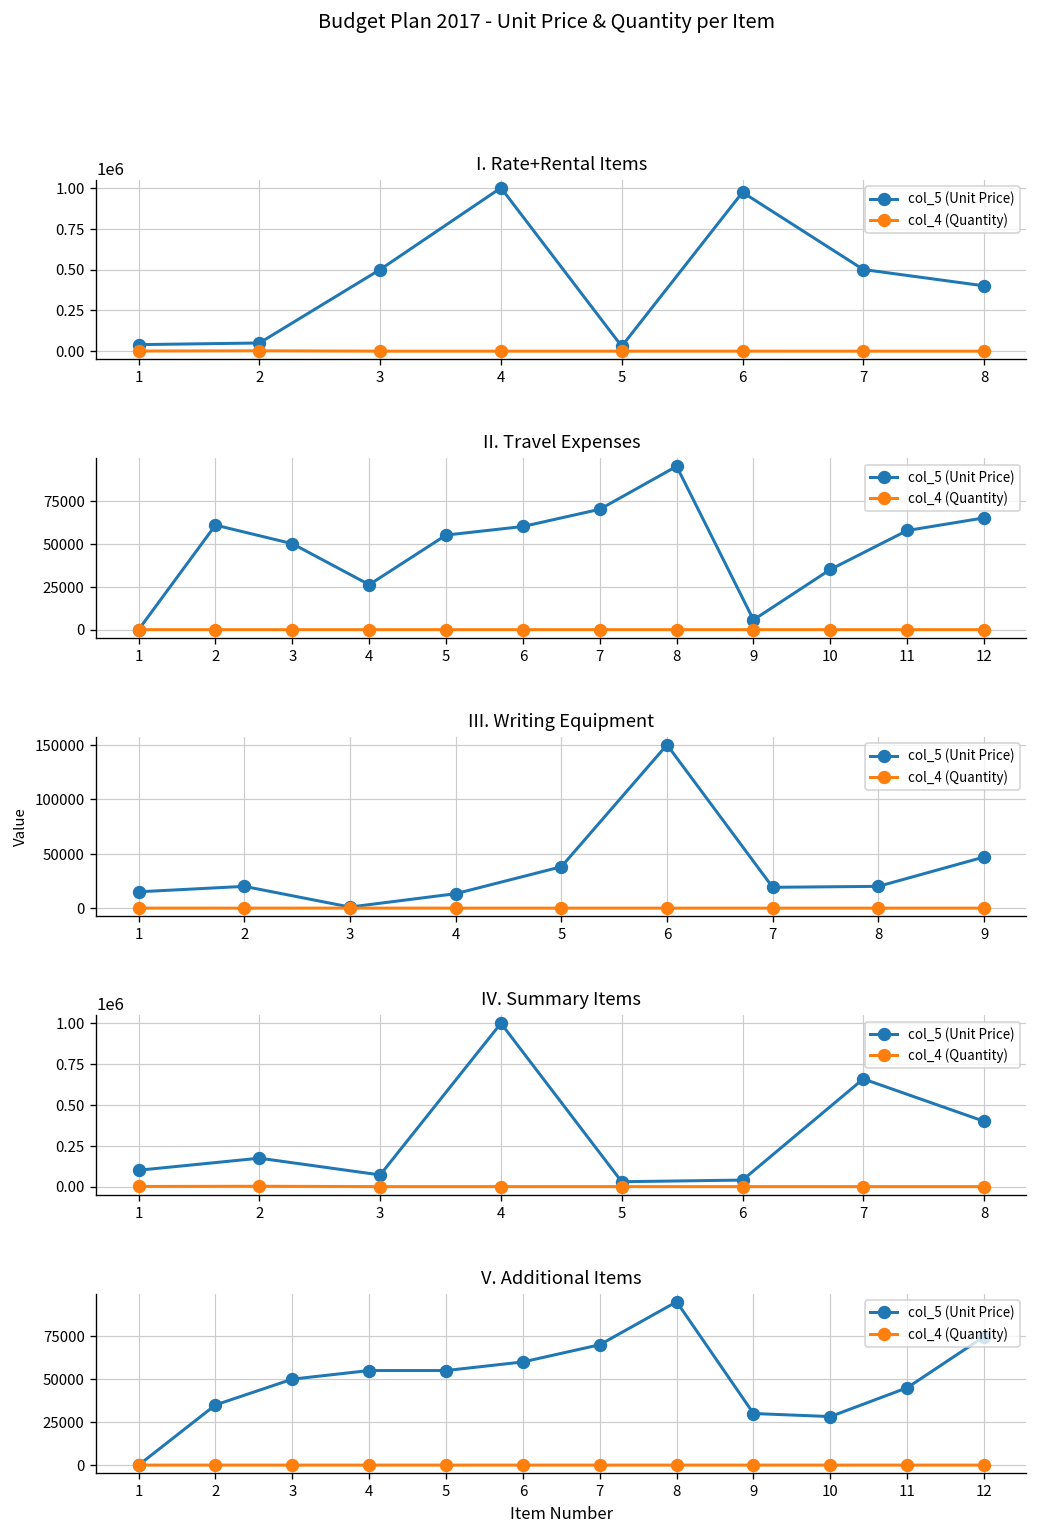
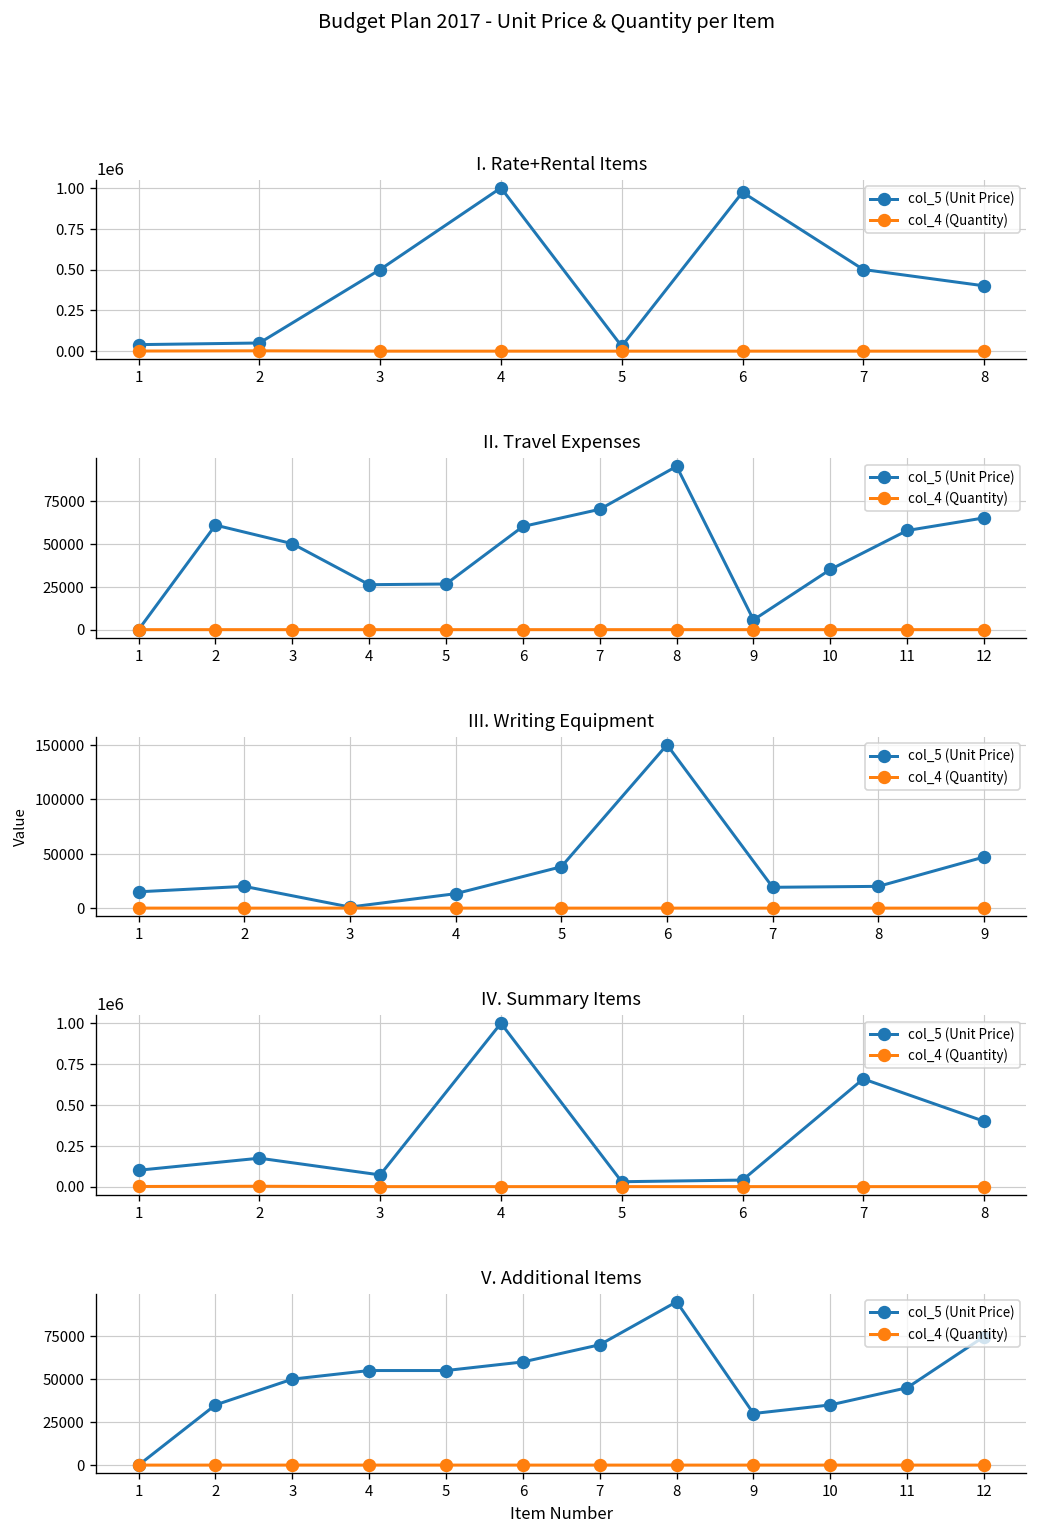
II. Travel Expenses, col_5 (Unit Price), 5: 55000 -> 27000
V. Additional Items, col_5 (Unit Price), 10: 28000 -> 35000
